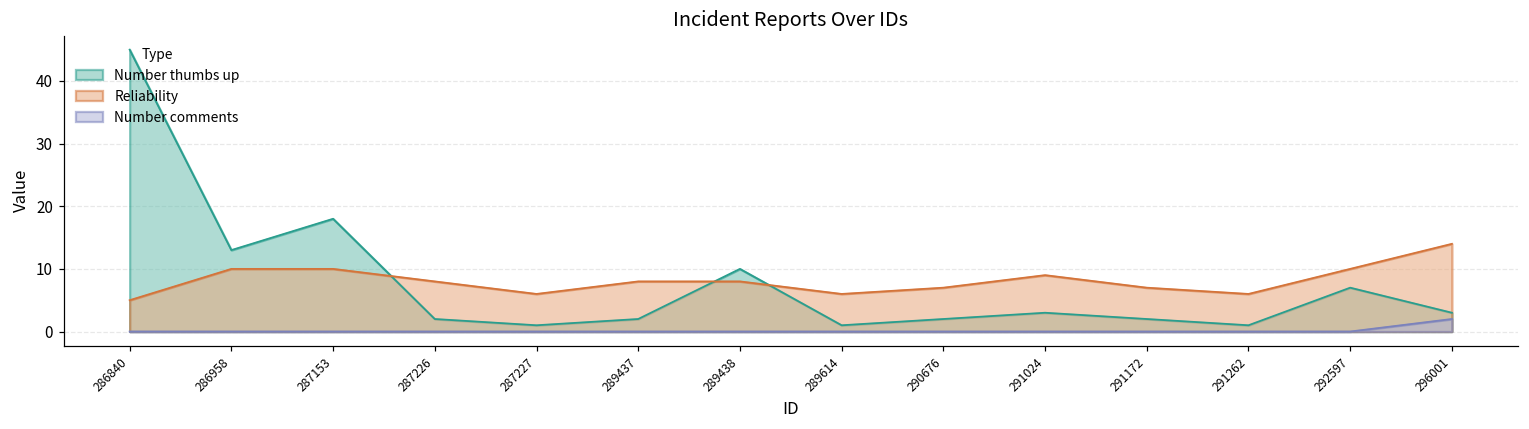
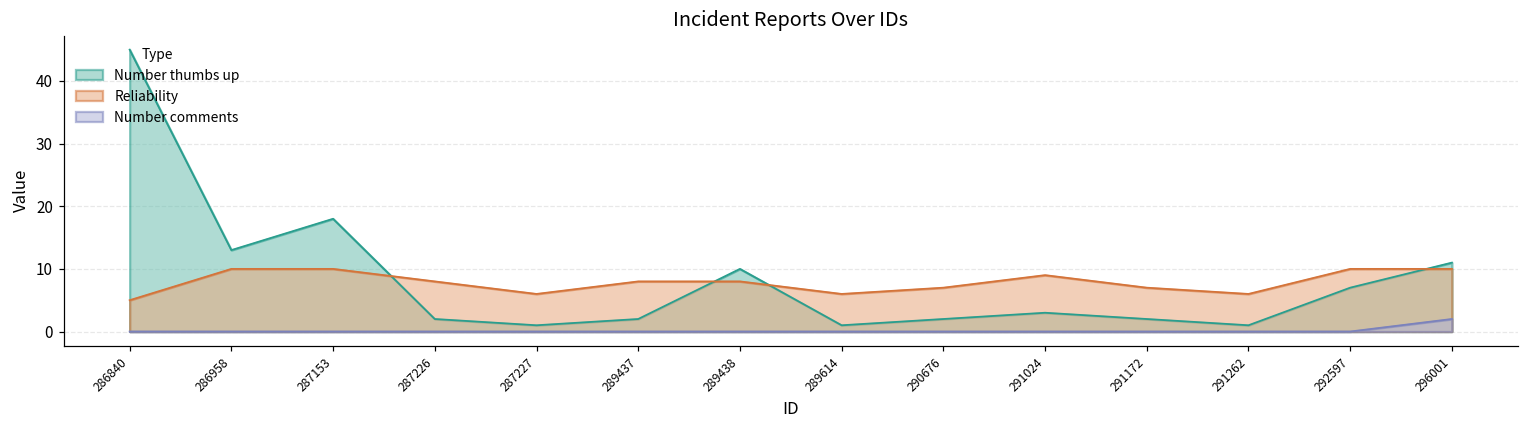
Number thumbs up, 296001: 3 -> 11
Reliability, 296001: 14 -> 10
